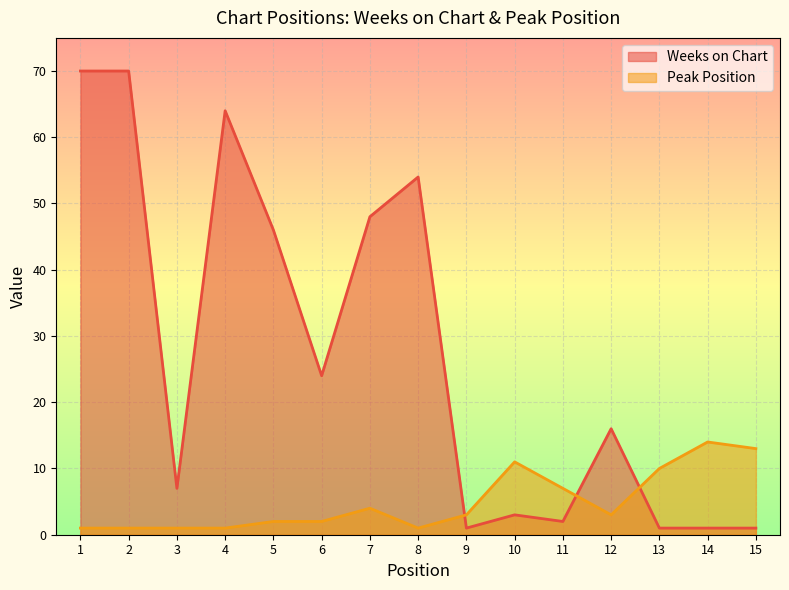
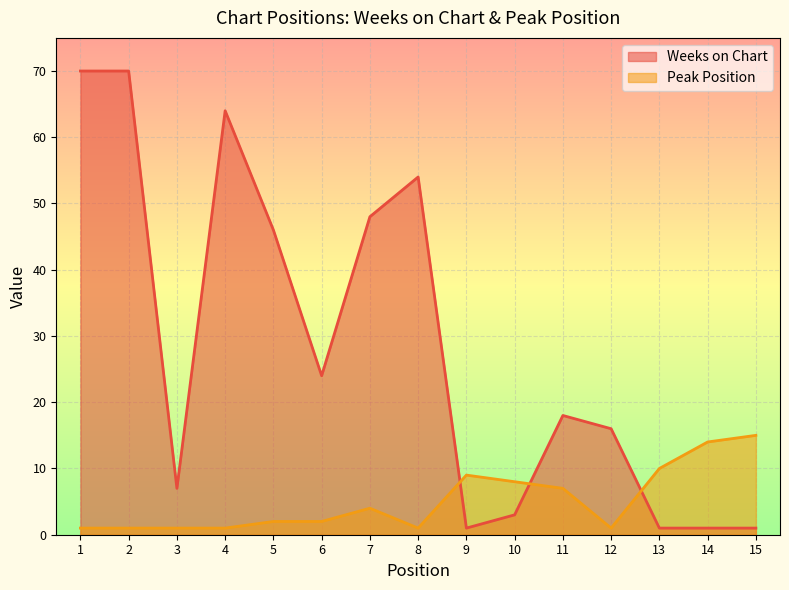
Peak Position, 9: 3 -> 9
Peak Position, 10: 11 -> 8
Weeks on Chart, 11: 2 -> 18
Peak Position, 12: 3 -> 1
Peak Position, 15: 13 -> 15
